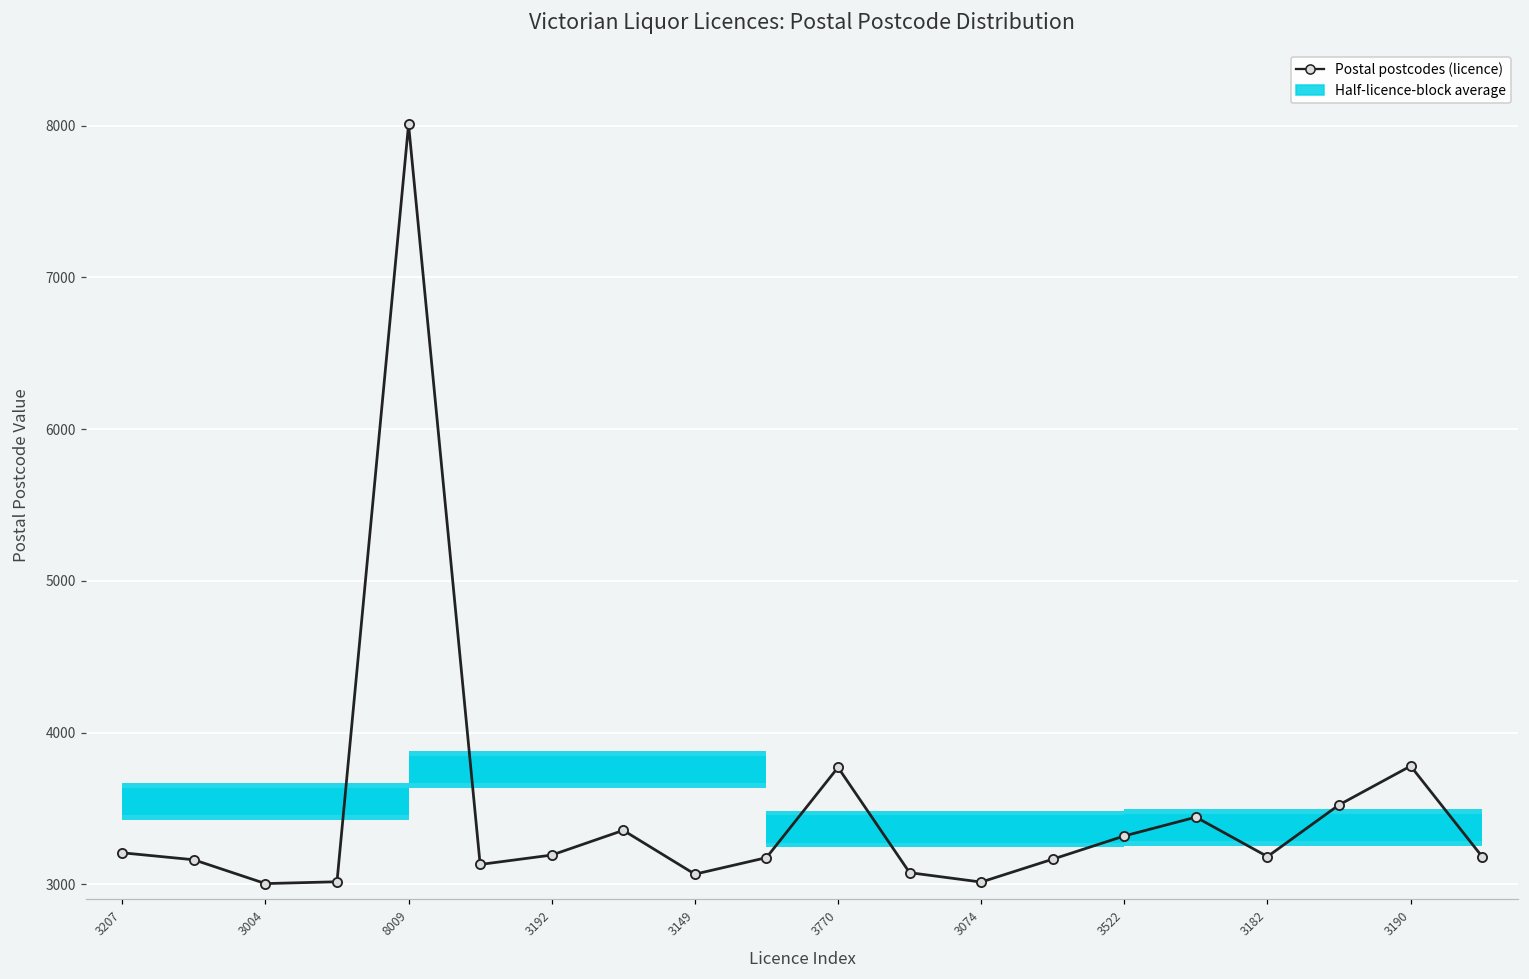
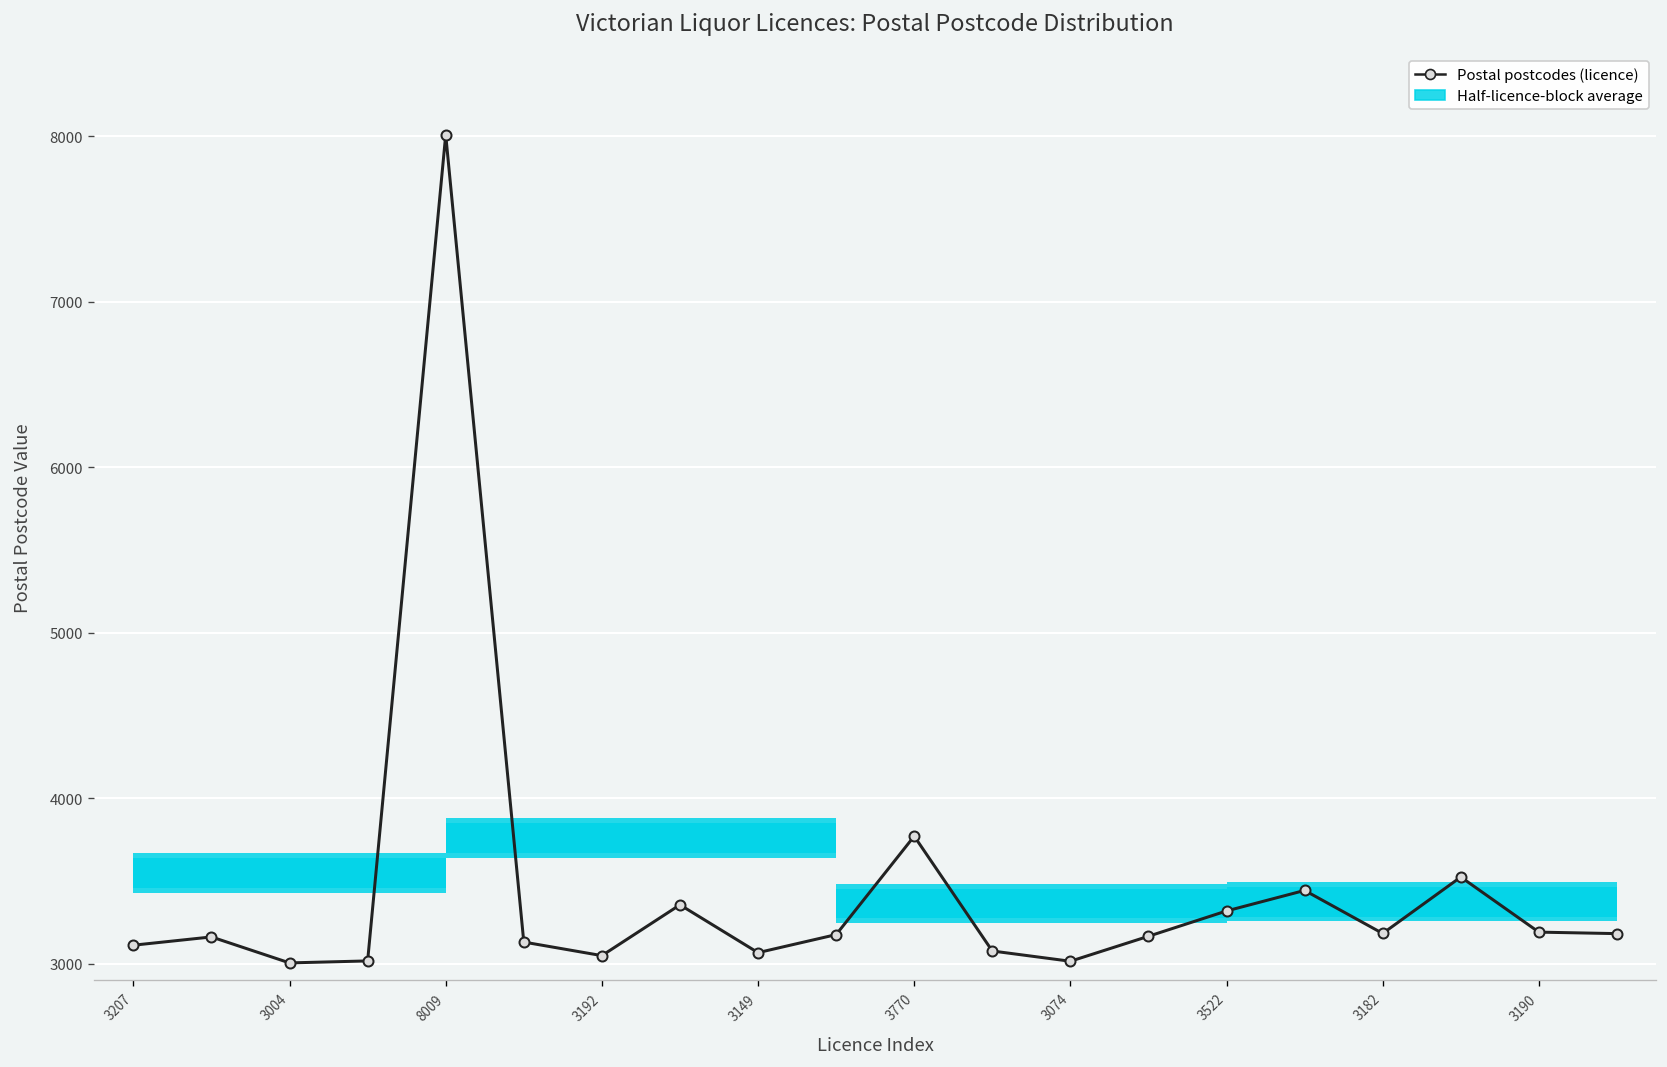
Postal postcodes (licence), 3207: 3210 -> 3110
Postal postcodes (licence), 3192: 3190 -> 3050
Postal postcodes (licence), 3190: 3780 -> 3190
